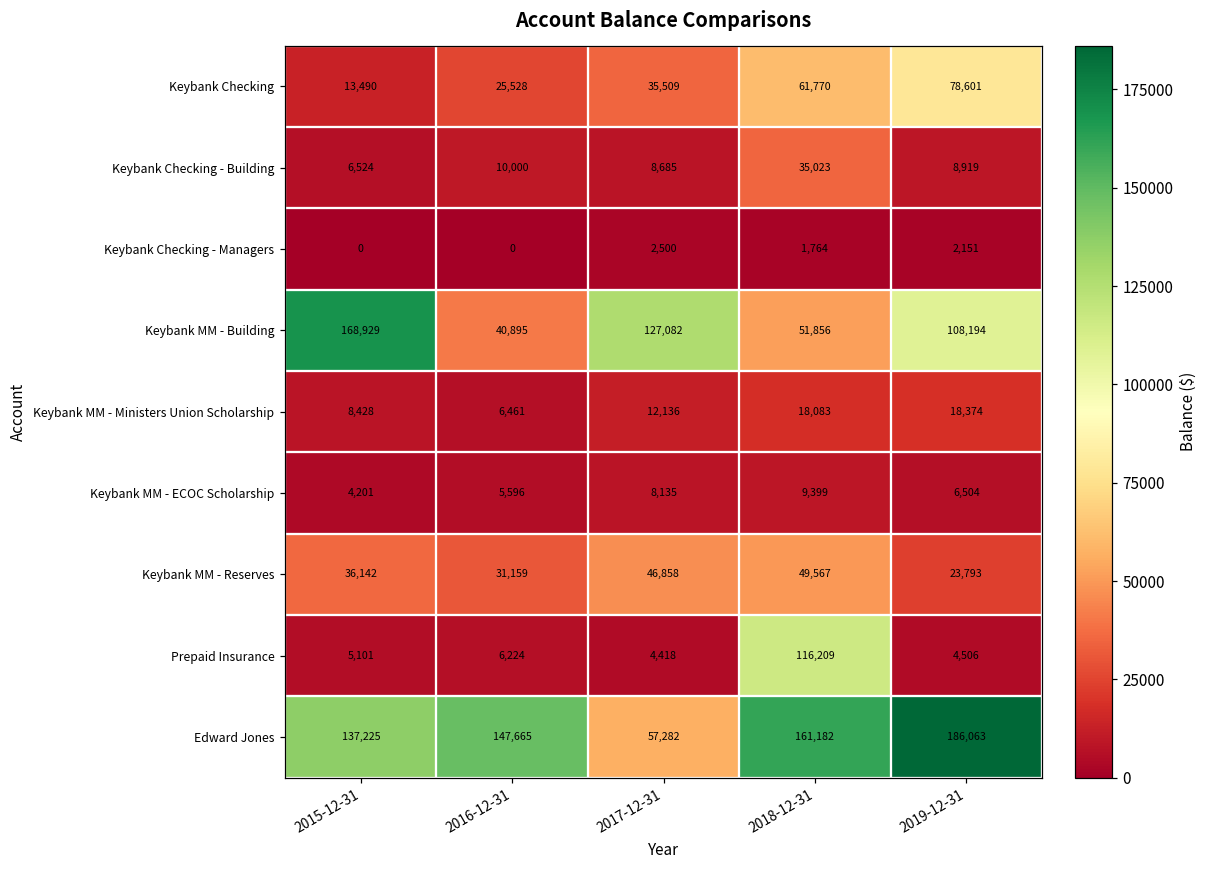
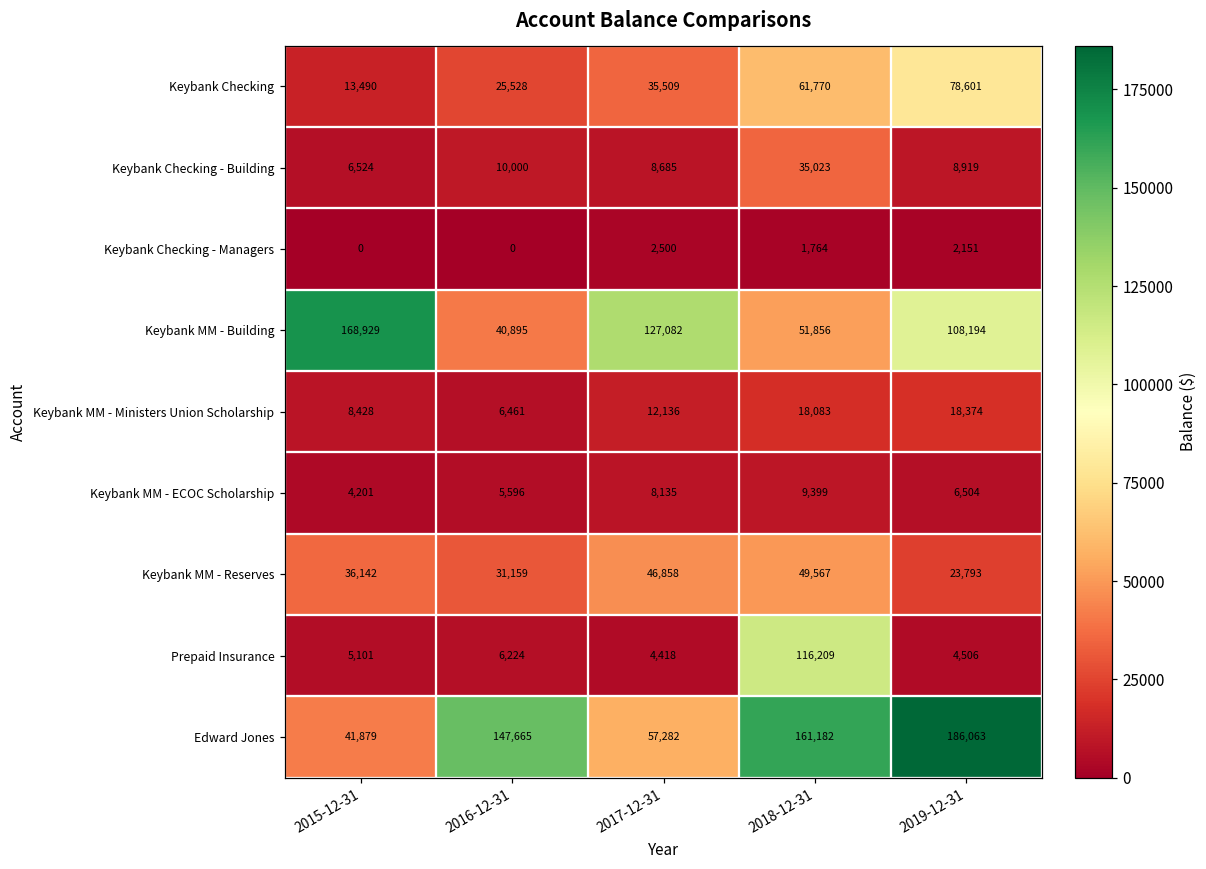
Edward Jones, 2015-12-31: 137,225 -> 41,879
